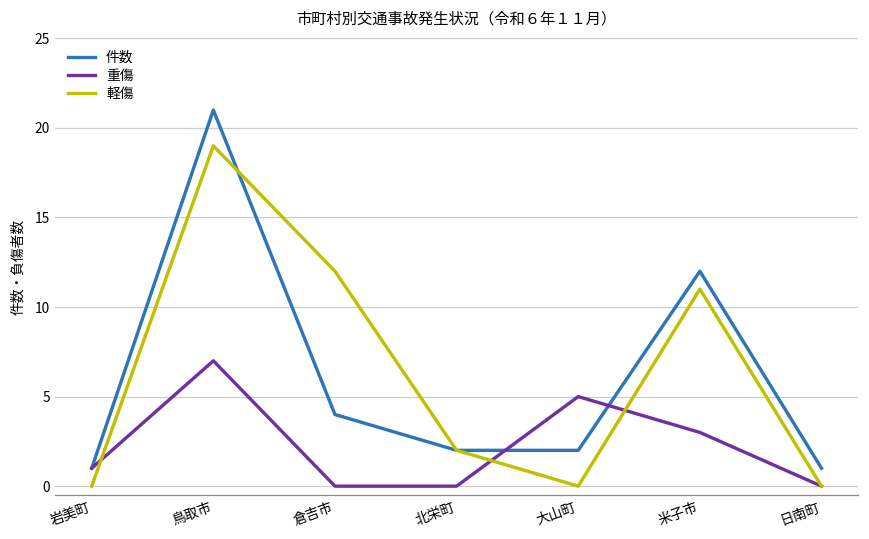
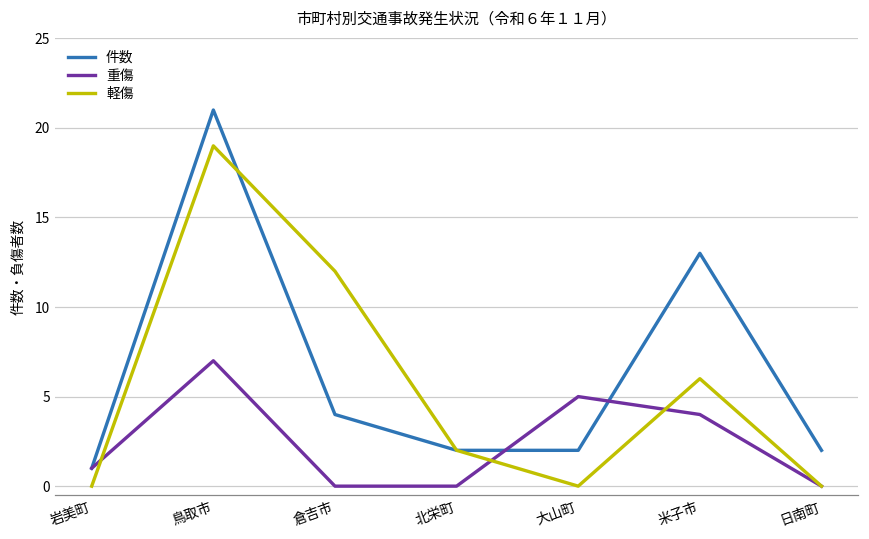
件数, 米子市: 12 -> 13
重傷, 米子市: 3 -> 4
軽傷, 米子市: 11 -> 6
件数, 日南町: 1 -> 2
